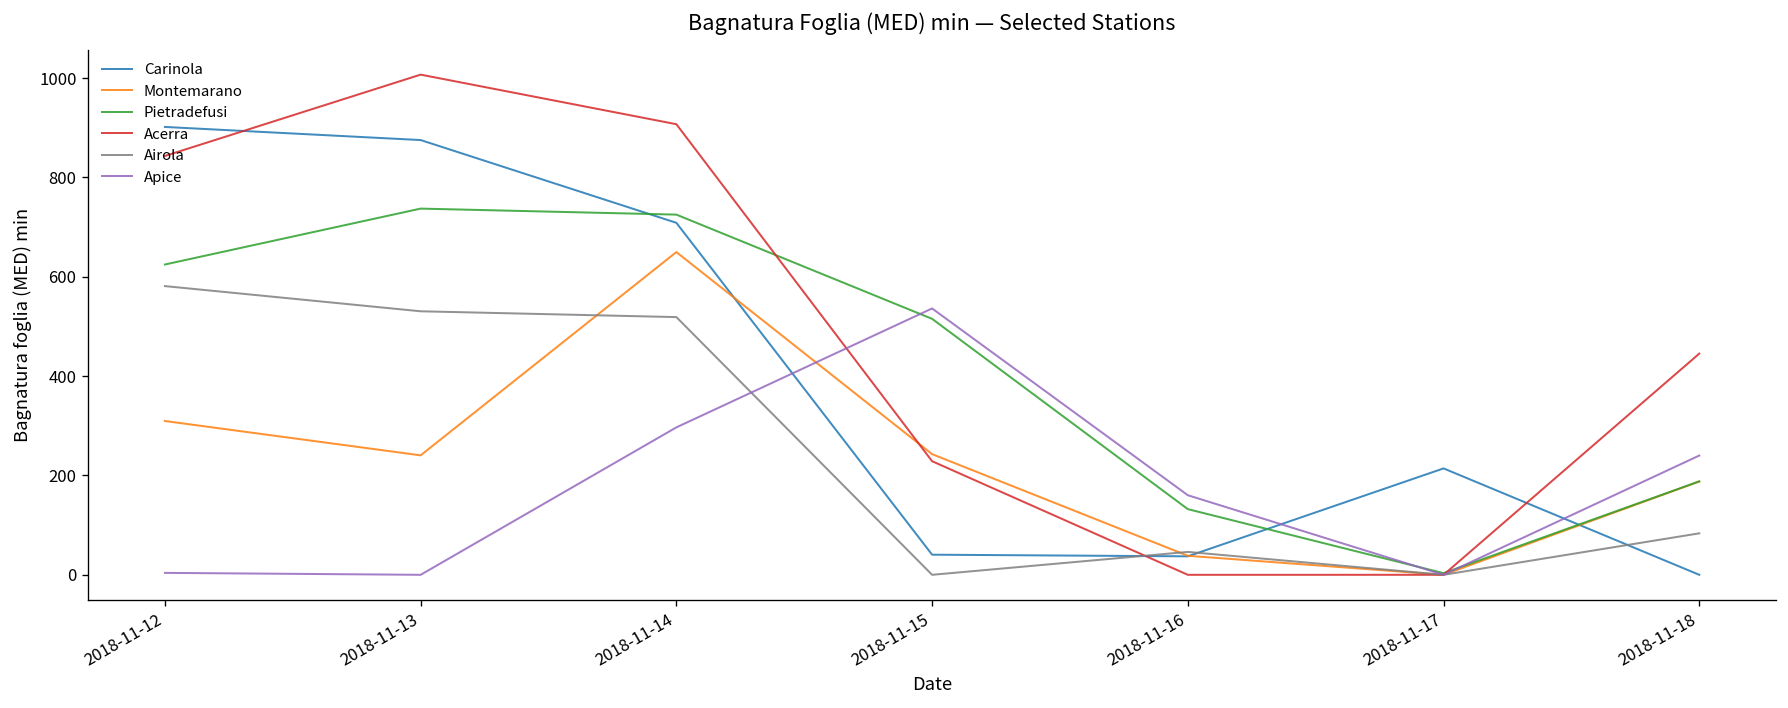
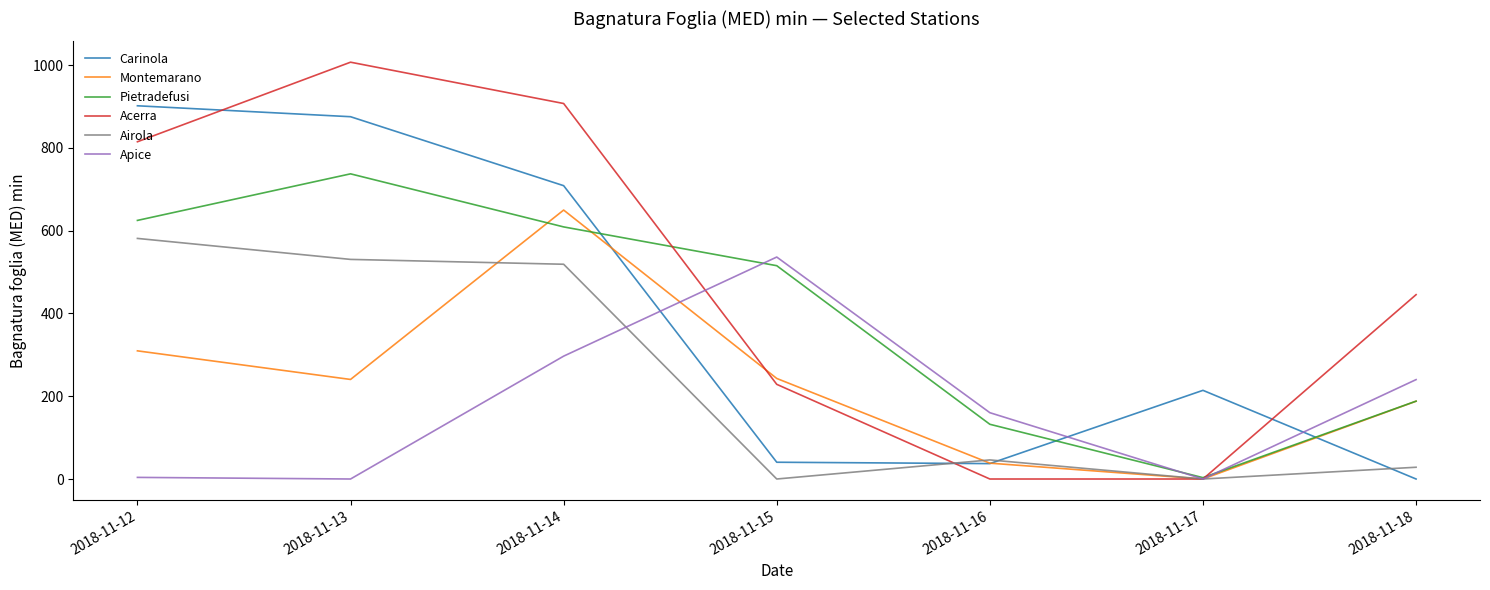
Acerra, 2018-11-12: 840 -> 810
Pietradefusi, 2018-11-14: 730 -> 610
Airola, 2018-11-18: 80 -> 30
